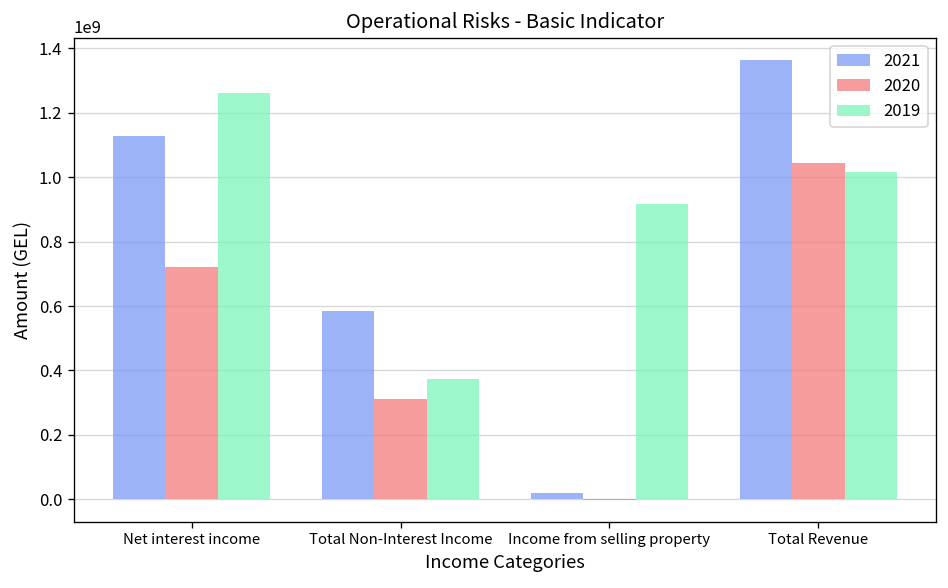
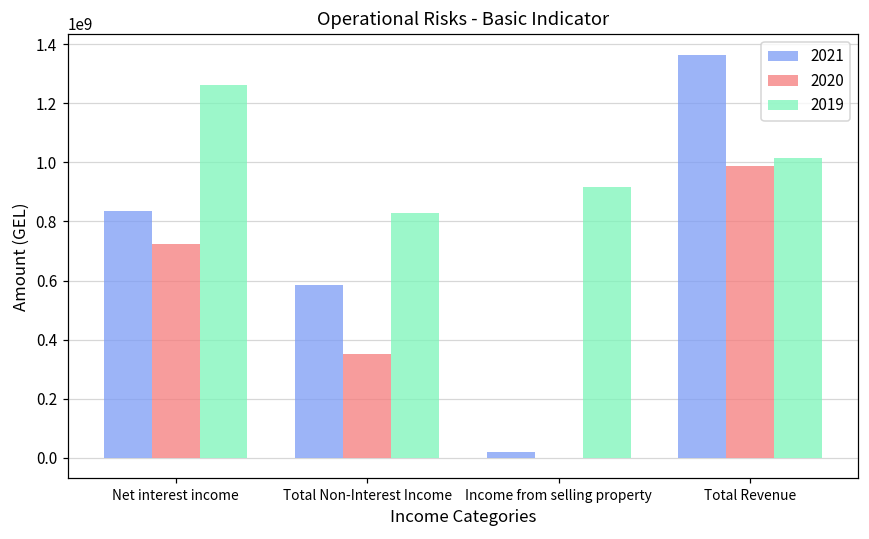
2021, Net interest income: 1130000000 -> 830000000
2020, Total Non-Interest Income: 310000000 -> 350000000
2019, Total Non-Interest Income: 370000000 -> 830000000
2020, Total Revenue: 1040000000 -> 990000000
